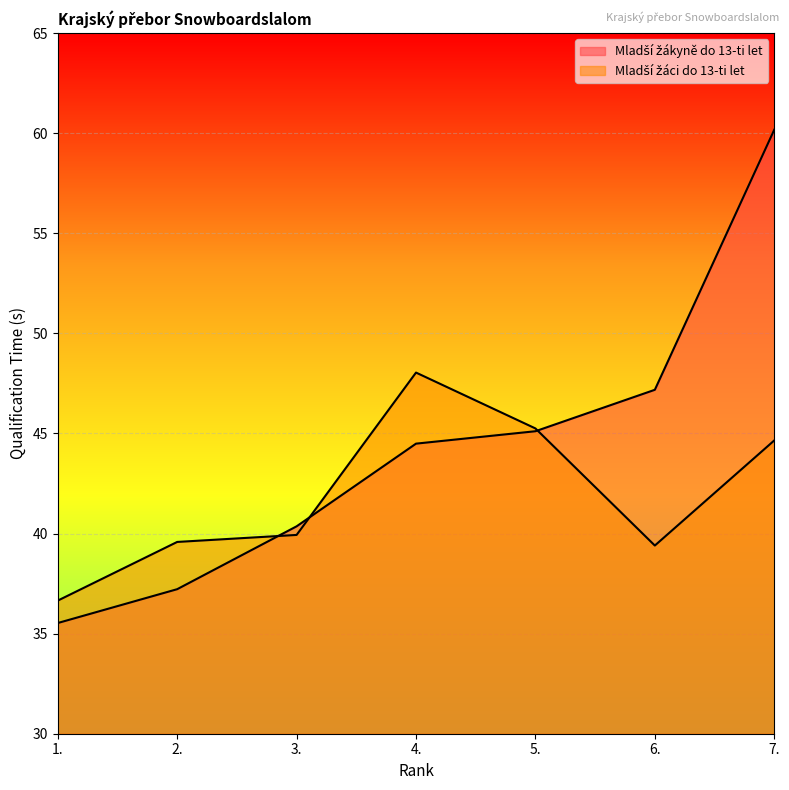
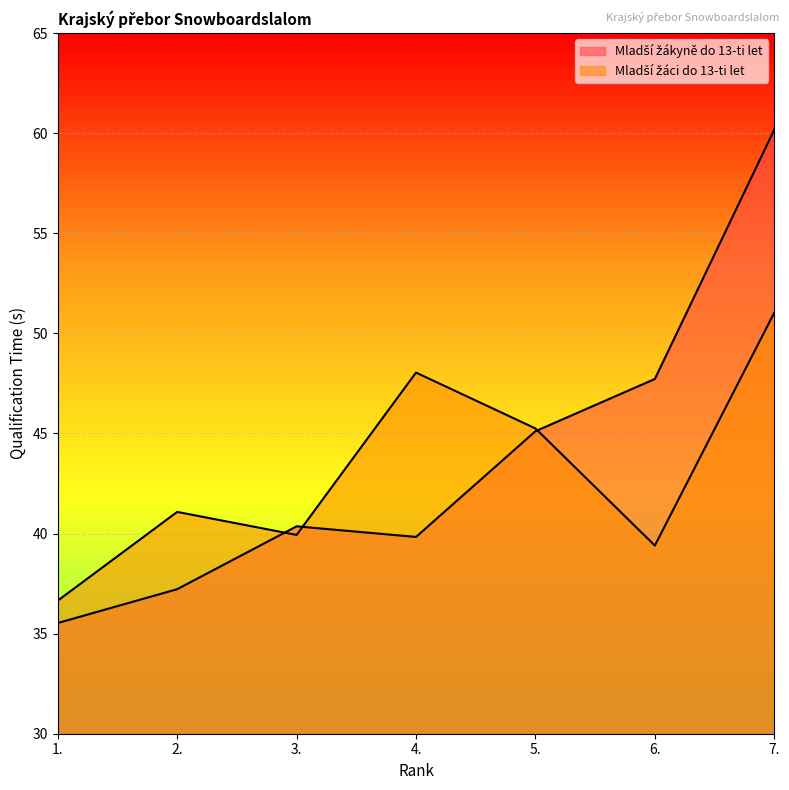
Mladší žáci do 13-ti let, 2.: 39.6 -> 41.1
Mladší žákyně do 13-ti let, 4.: 44.5 -> 39.8
Mladší žákyně do 13-ti let, 6.: 47.2 -> 47.7
Mladší žáci do 13-ti let, 7.: 44.7 -> 51.0
